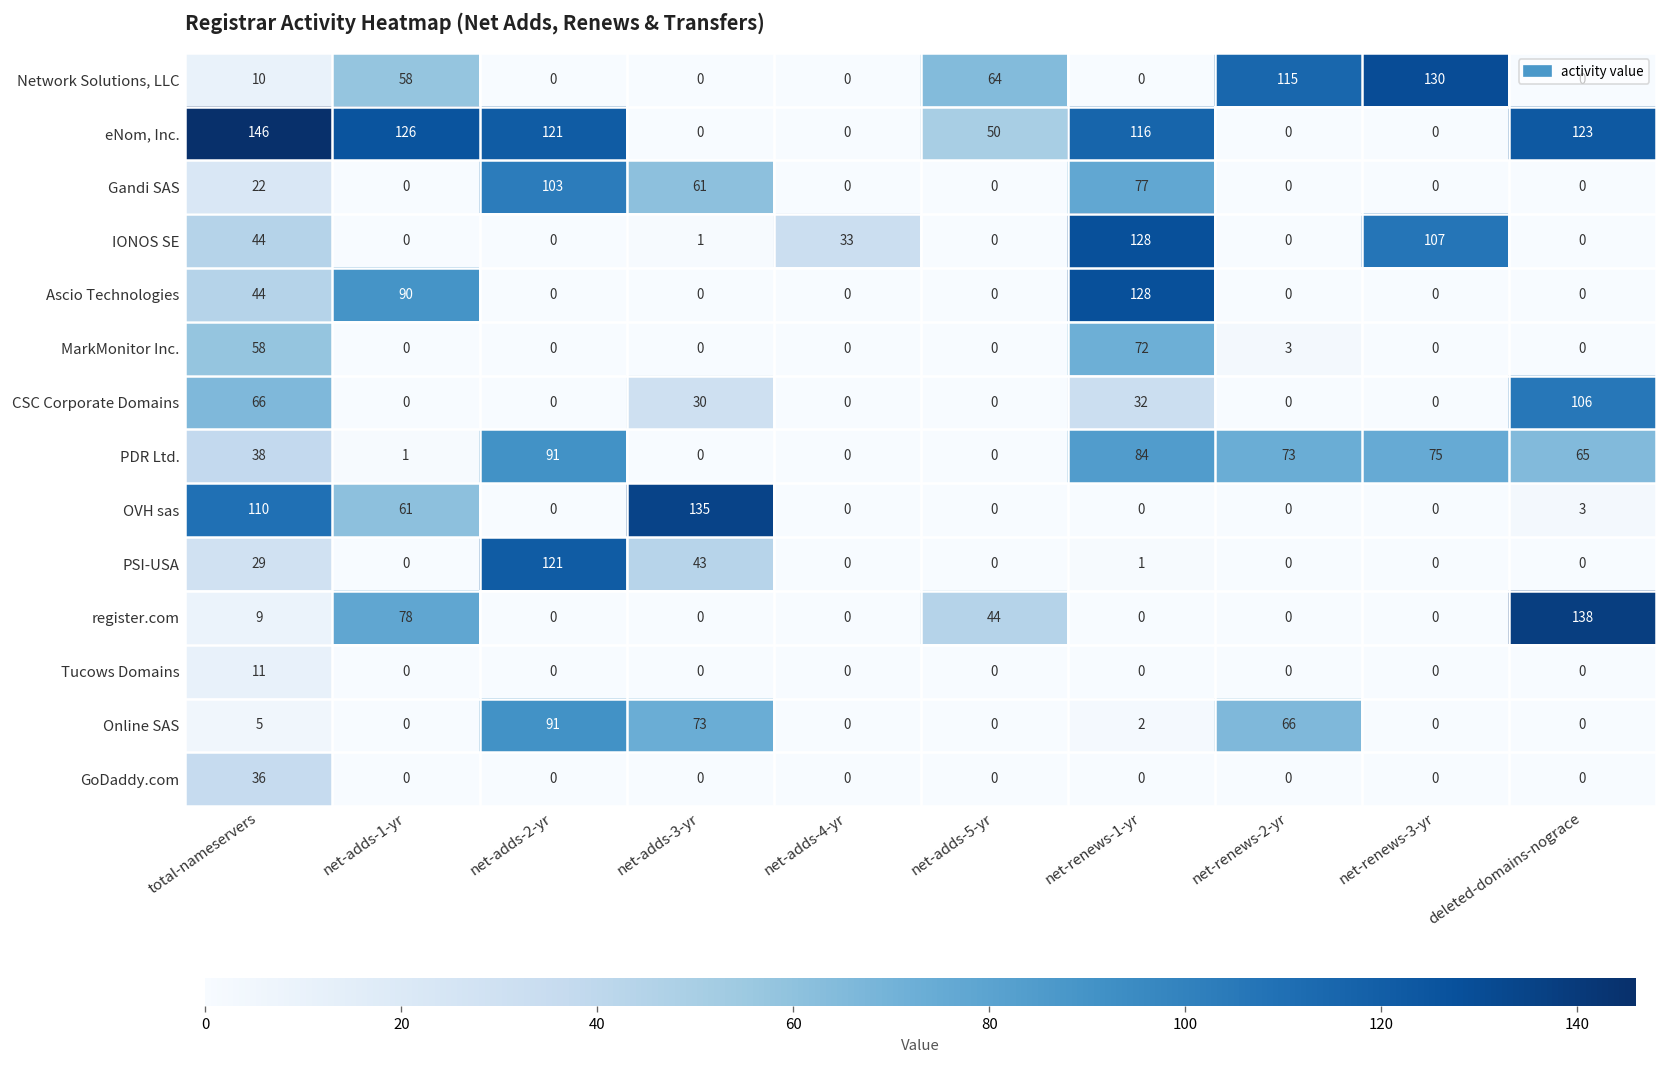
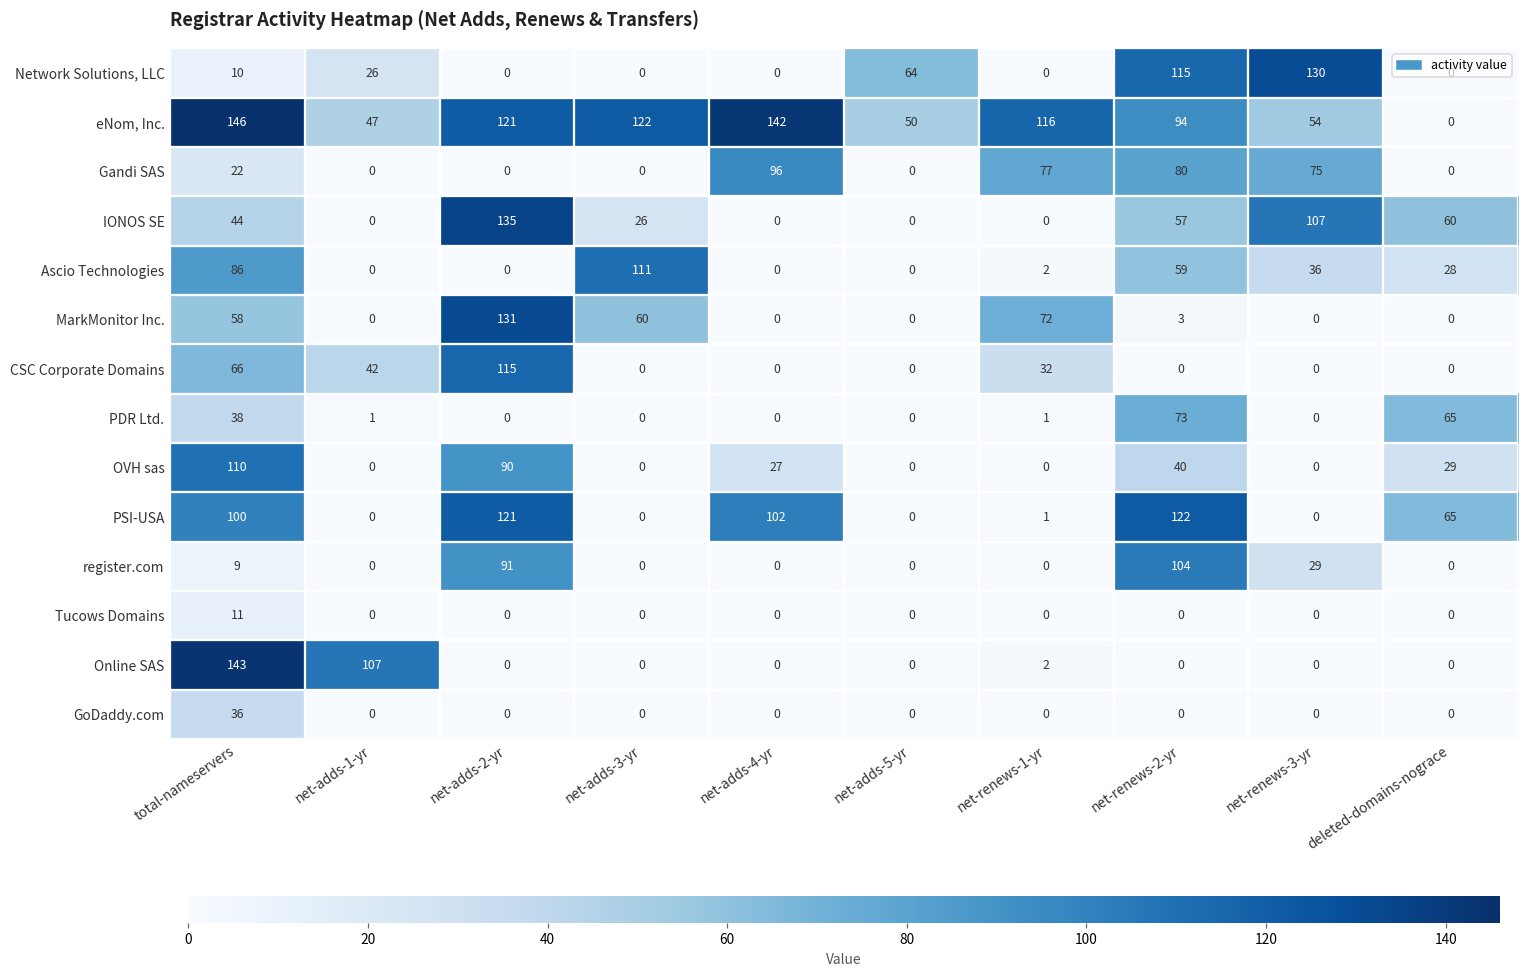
Network Solutions, LLC, net-adds-1-yr: 58 -> 26
eNom, Inc., net-adds-1-yr: 126 -> 47
eNom, Inc., net-adds-3-yr: 0 -> 122
eNom, Inc., net-adds-4-yr: 0 -> 142
eNom, Inc., net-renews-2-yr: 0 -> 94
eNom, Inc., net-renews-3-yr: 0 -> 54
eNom, Inc., deleted-domains-nograce: 123 -> 0
Gandi SAS, net-adds-2-yr: 103 -> 0
Gandi SAS, net-adds-3-yr: 61 -> 0
Gandi SAS, net-adds-4-yr: 0 -> 96
Gandi SAS, net-renews-2-yr: 0 -> 80
Gandi SAS, net-renews-3-yr: 0 -> 75
IONOS SE, net-adds-2-yr: 0 -> 135
IONOS SE, net-adds-3-yr: 1 -> 26
IONOS SE, net-adds-4-yr: 33 -> 0
IONOS SE, net-renews-1-yr: 128 -> 0
IONOS SE, net-renews-2-yr: 0 -> 57
IONOS SE, deleted-domains-nograce: 0 -> 60
Ascio Technologies, total-nameservers: 44 -> 86
Ascio Technologies, net-adds-1-yr: 90 -> 0
Ascio Technologies, net-adds-3-yr: 0 -> 111
Ascio Technologies, net-renews-1-yr: 128 -> 2
Ascio Technologies, net-renews-2-yr: 0 -> 59
Ascio Technologies, net-renews-3-yr: 0 -> 36
Ascio Technologies, deleted-domains-nograce: 0 -> 28
MarkMonitor Inc., net-adds-2-yr: 0 -> 131
MarkMonitor Inc., net-adds-3-yr: 0 -> 60
CSC Corporate Domains, net-adds-1-yr: 0 -> 42
CSC Corporate Domains, net-adds-2-yr: 0 -> 115
CSC Corporate Domains, net-adds-3-yr: 30 -> 0
CSC Corporate Domains, deleted-domains-nograce: 106 -> 0
PDR Ltd., net-adds-2-yr: 91 -> 0
PDR Ltd., net-renews-1-yr: 84 -> 1
PDR Ltd., net-renews-3-yr: 75 -> 0
OVH sas, net-adds-1-yr: 61 -> 0
OVH sas, net-adds-2-yr: 0 -> 90
OVH sas, net-adds-3-yr: 135 -> 0
OVH sas, net-adds-4-yr: 0 -> 27
OVH sas, net-renews-2-yr: 0 -> 40
OVH sas, deleted-domains-nograce: 3 -> 29
PSI-USA, total-nameservers: 29 -> 100
PSI-USA, net-adds-3-yr: 43 -> 0
PSI-USA, net-adds-4-yr: 0 -> 102
PSI-USA, net-renews-2-yr: 0 -> 122
PSI-USA, deleted-domains-nograce: 0 -> 65
register.com, net-adds-1-yr: 78 -> 0
register.com, net-adds-2-yr: 0 -> 91
register.com, net-adds-5-yr: 44 -> 0
register.com, net-renews-2-yr: 0 -> 104
register.com, net-renews-3-yr: 0 -> 29
register.com, deleted-domains-nograce: 138 -> 0
Online SAS, total-nameservers: 5 -> 143
Online SAS, net-adds-1-yr: 0 -> 107
Online SAS, net-adds-2-yr: 91 -> 0
Online SAS, net-adds-3-yr: 73 -> 0
Online SAS, net-renews-2-yr: 66 -> 0
